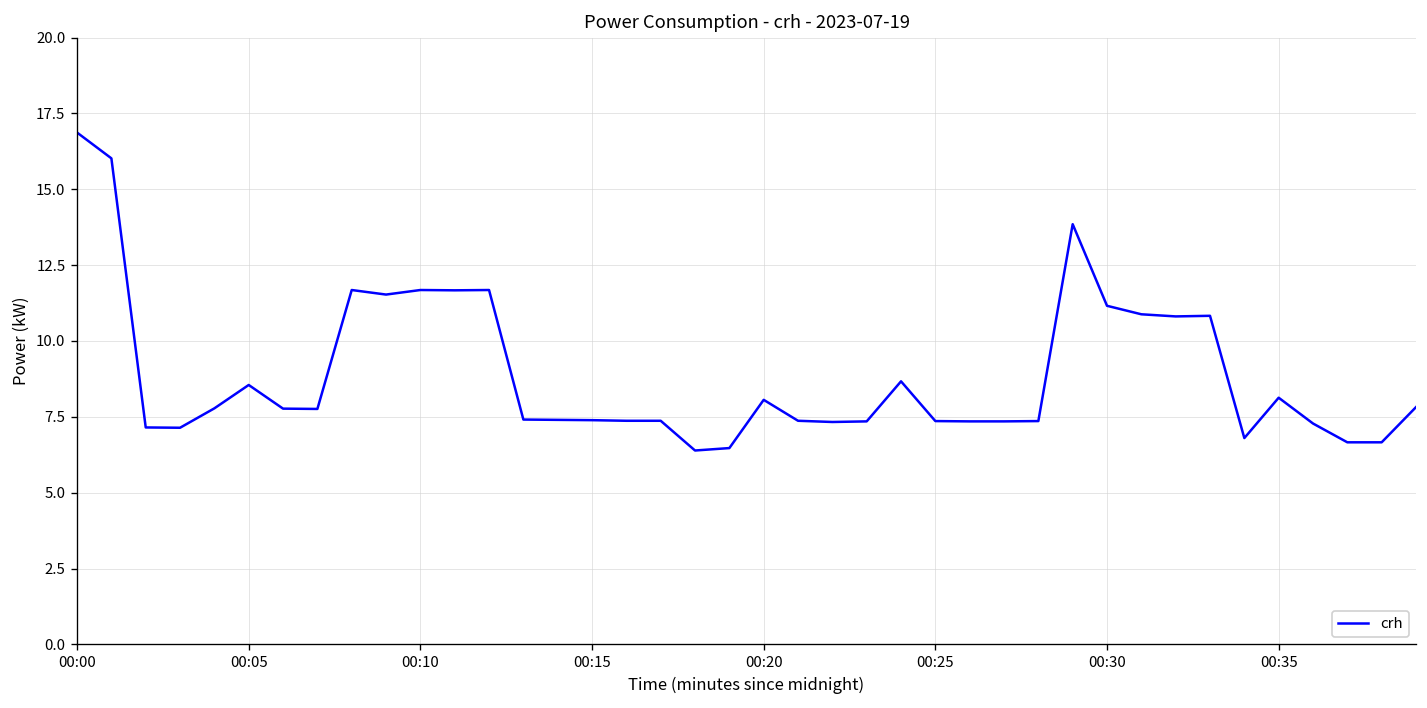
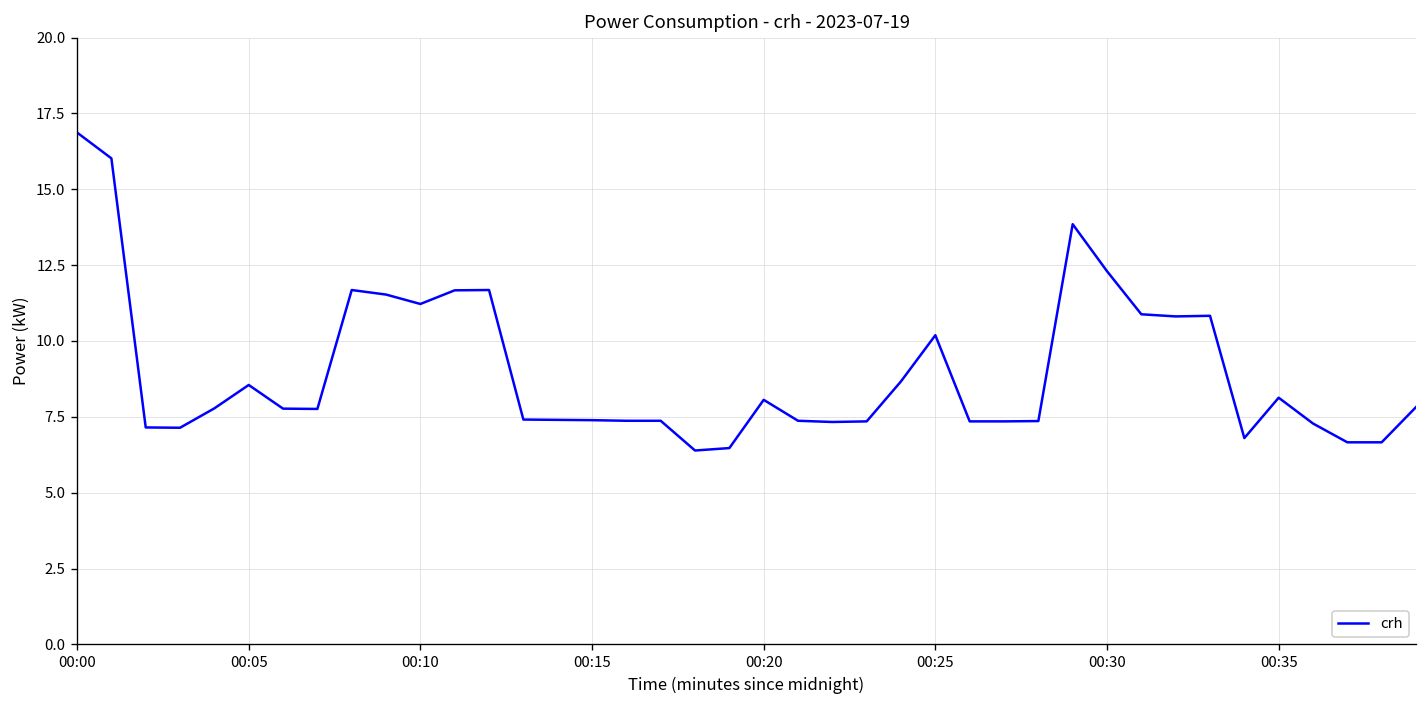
00:10: 11.7 -> 11.2
00:25: 7.4 -> 10.2
00:30: 11.2 -> 12.3
